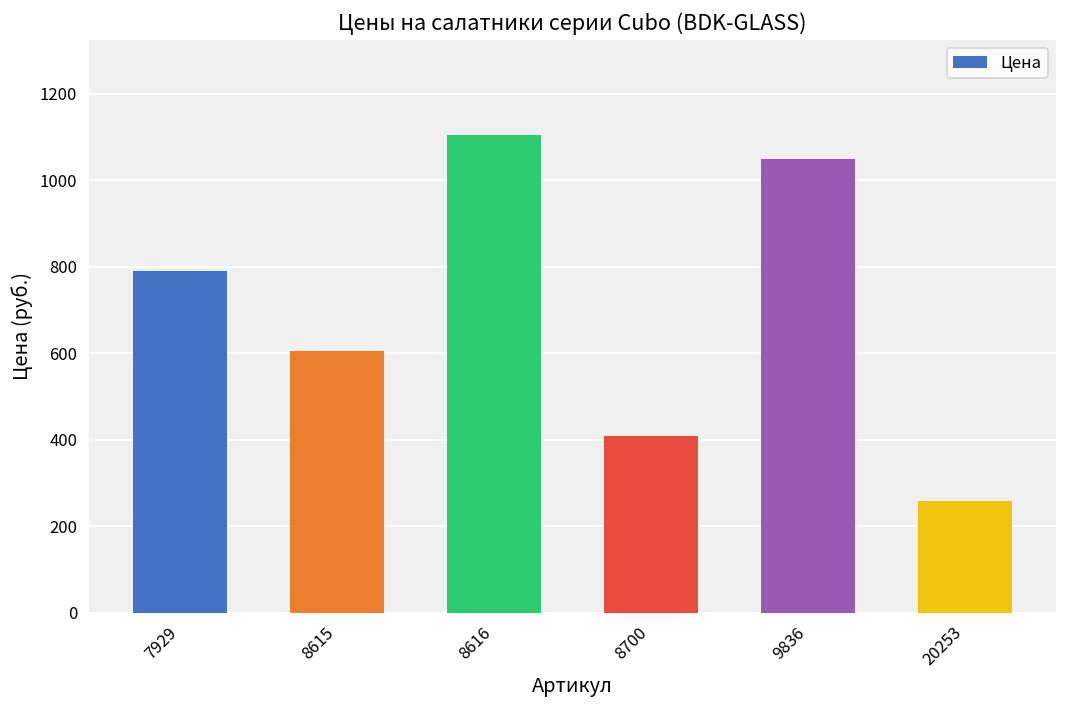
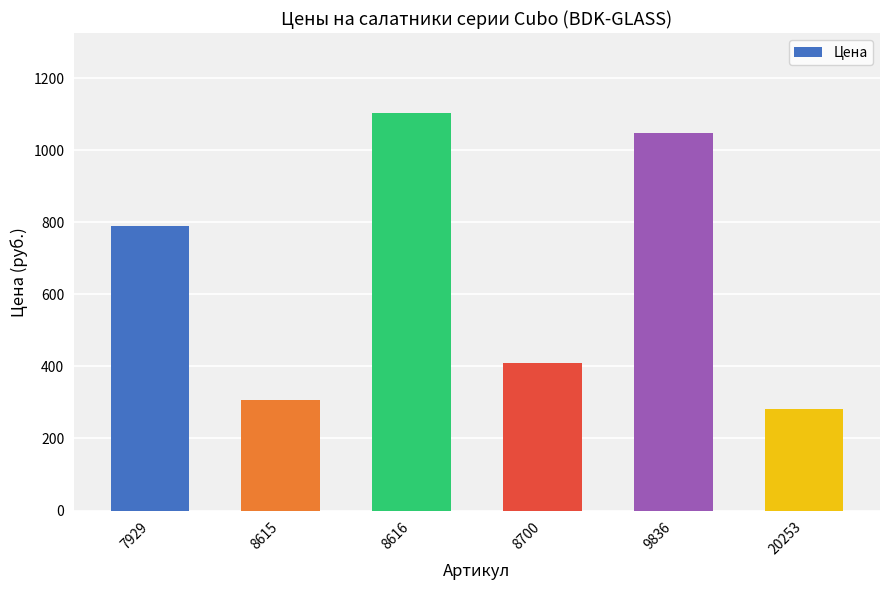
8615: 610 -> 310
20253: 260 -> 280
